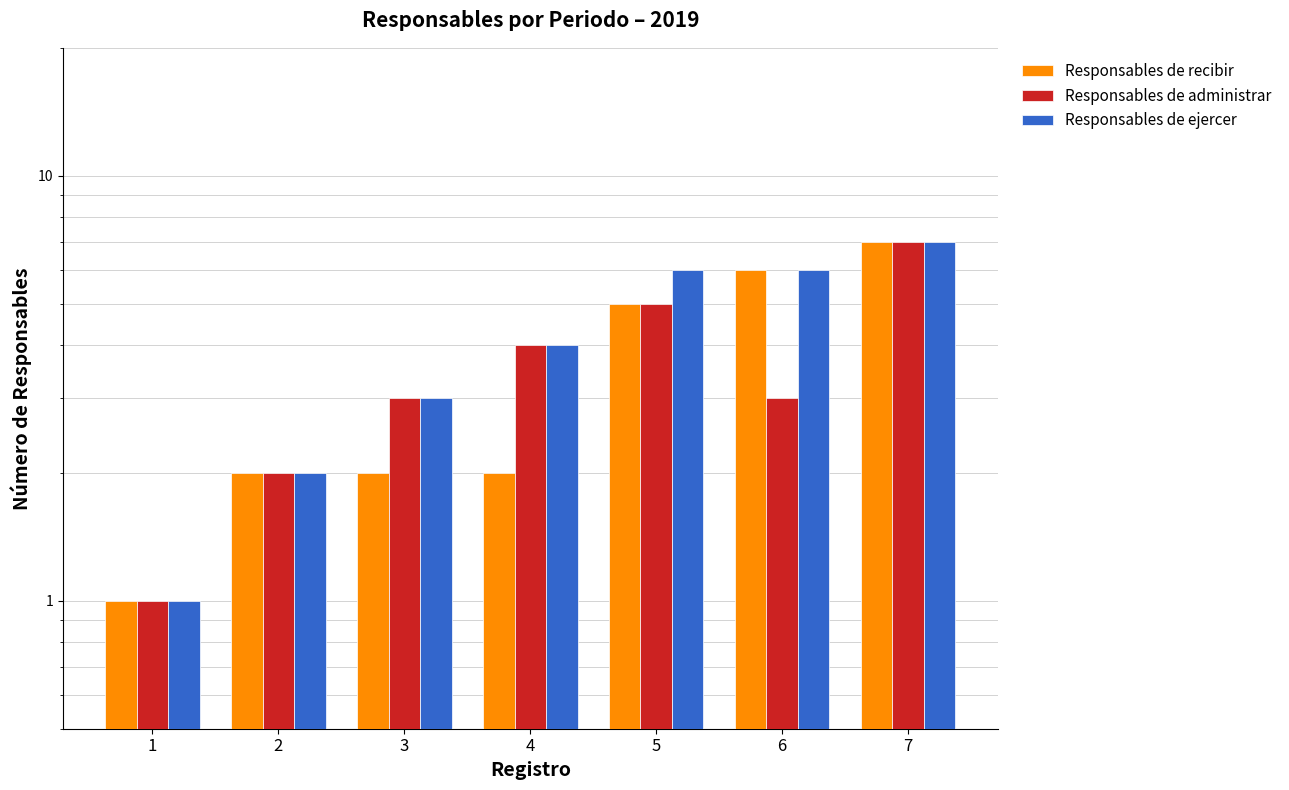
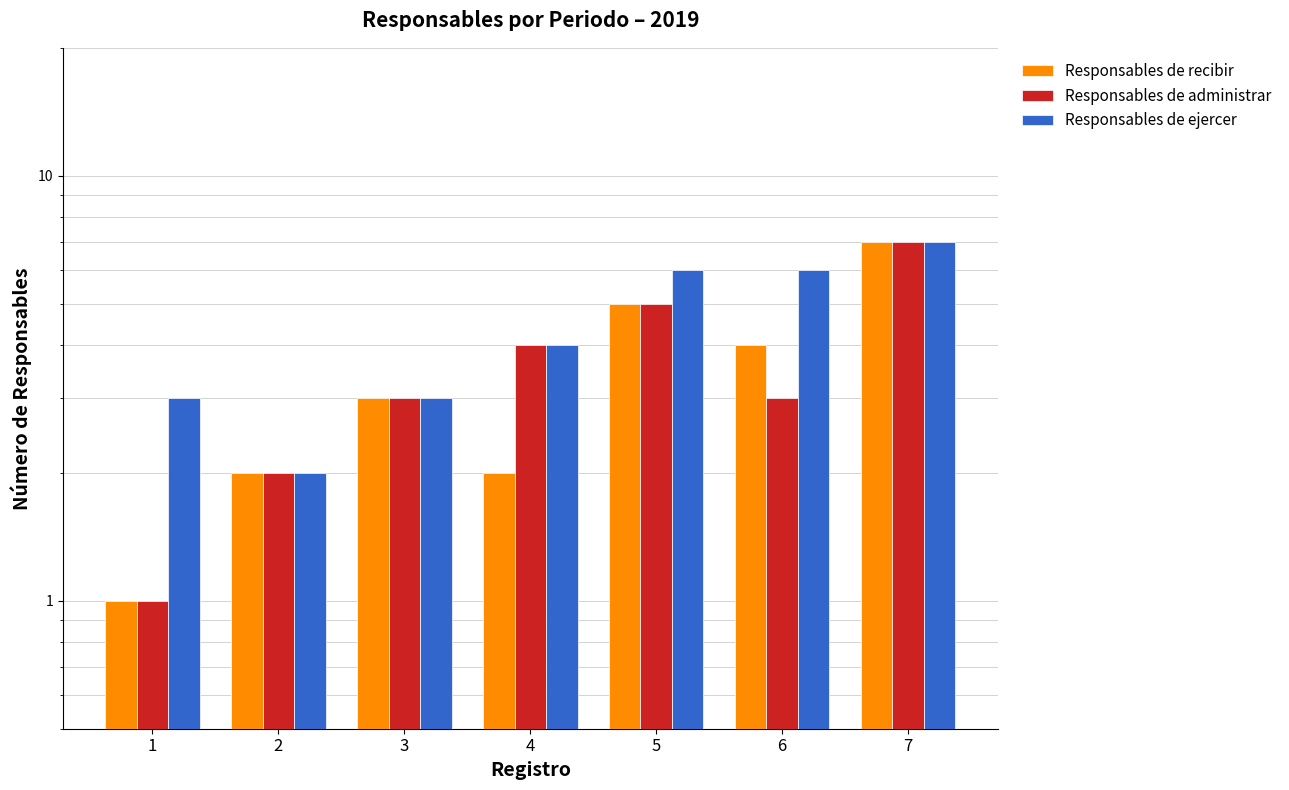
Responsables de ejercer, 1: 1 -> 3
Responsables de recibir, 3: 2 -> 3
Responsables de recibir, 6: 6 -> 4
